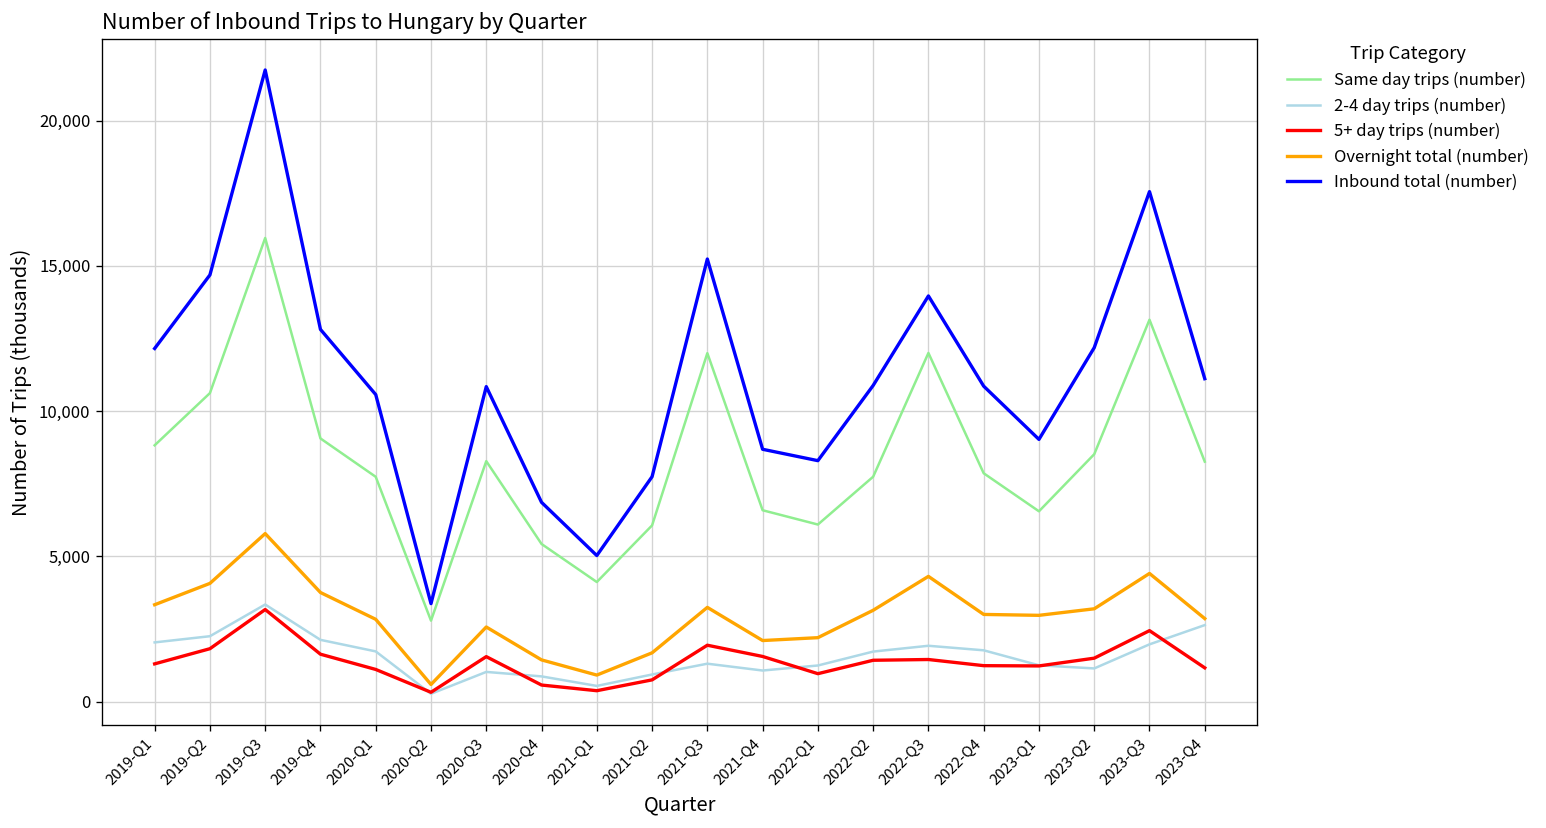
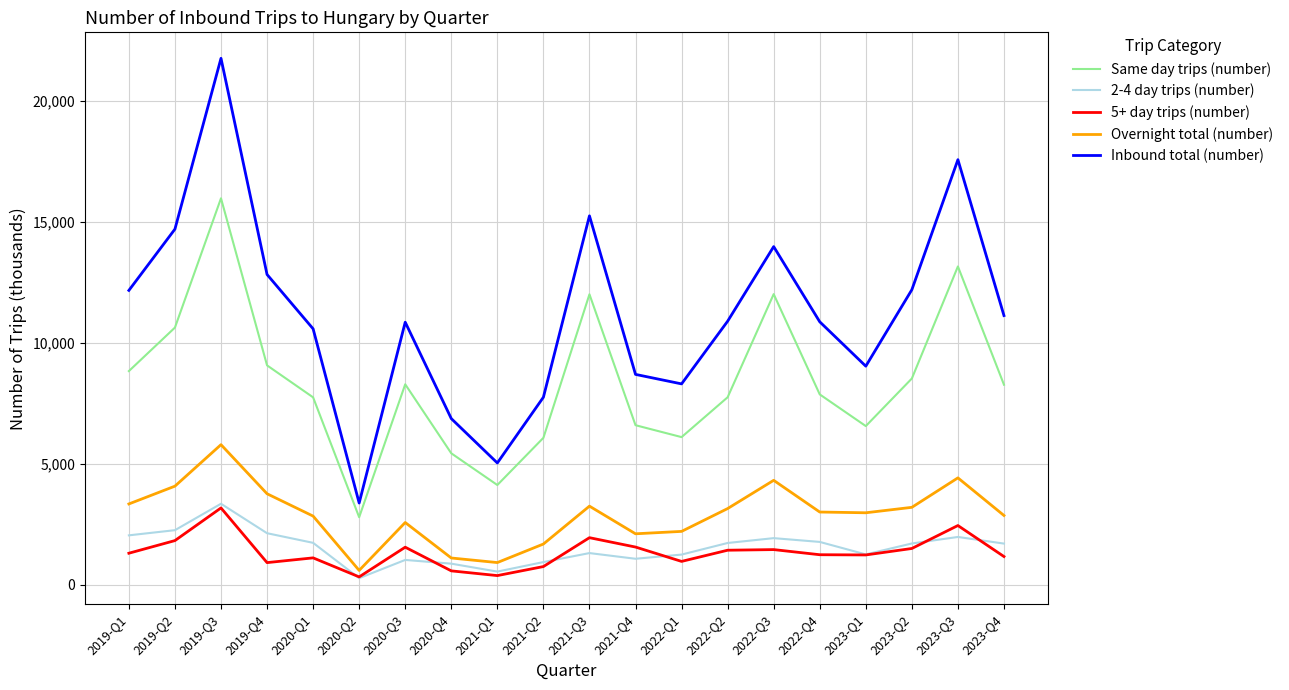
5+ day trips (number), 2019-Q4: 1,600 -> 900
Overnight total (number), 2020-Q4: 1,400 -> 1,100
2-4 day trips (number), 2023-Q2: 1,100 -> 1,700
2-4 day trips (number), 2023-Q4: 2,600 -> 1,700
